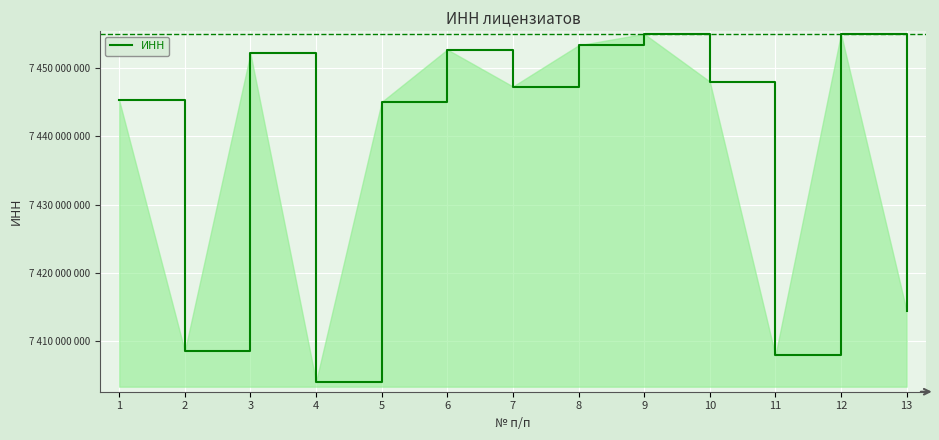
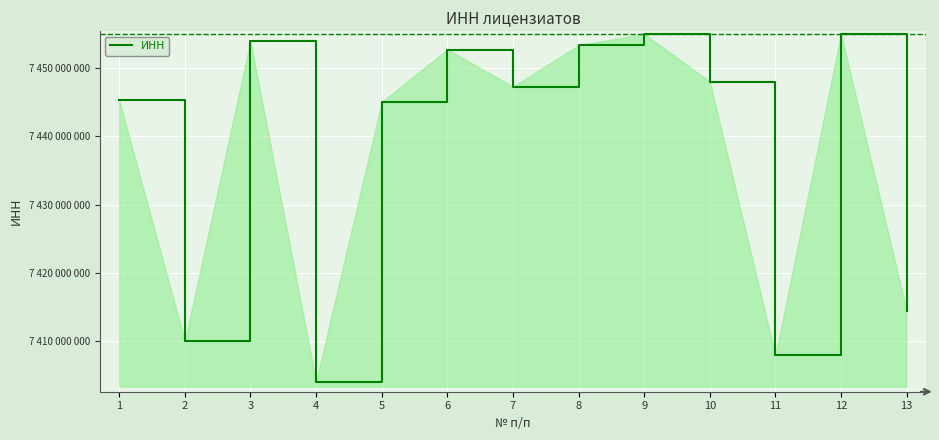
2: 7409000000 -> 7410000000
3: 7452000000 -> 7454000000
